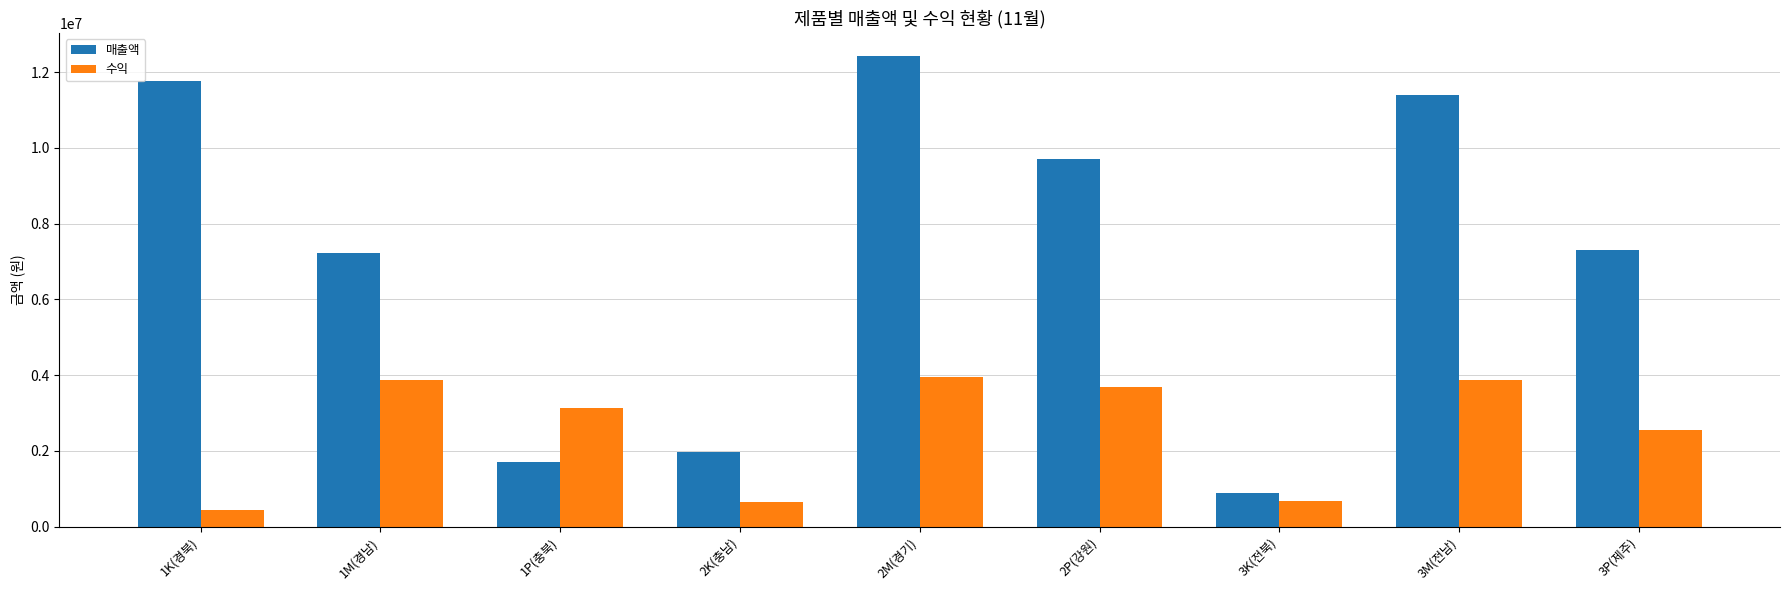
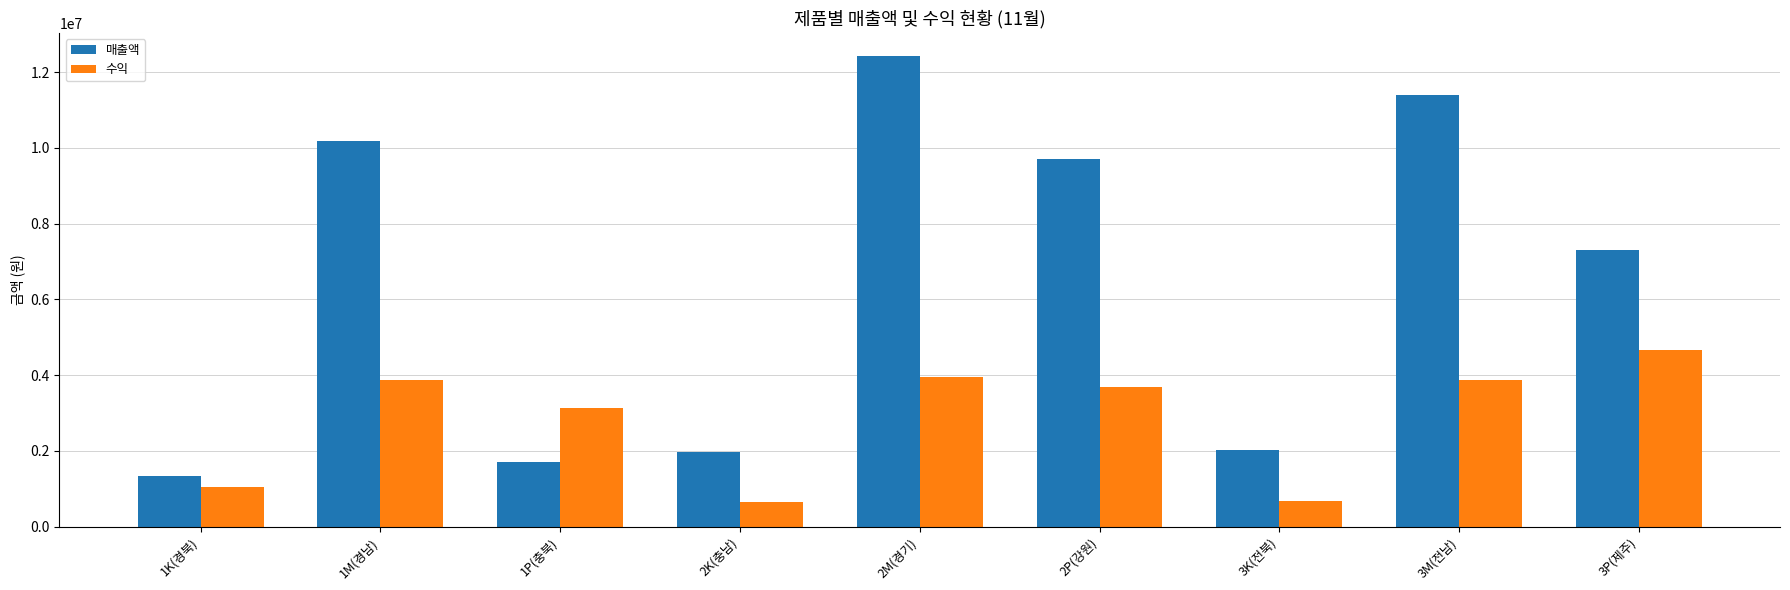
매출액, 1K(경북): 11800000 -> 1400000
수익, 1K(경북): 500000 -> 1100000
매출액, 1M(경남): 7200000 -> 10200000
매출액, 3K(전북): 900000 -> 2000000
수익, 3P(제주): 2600000 -> 4700000
